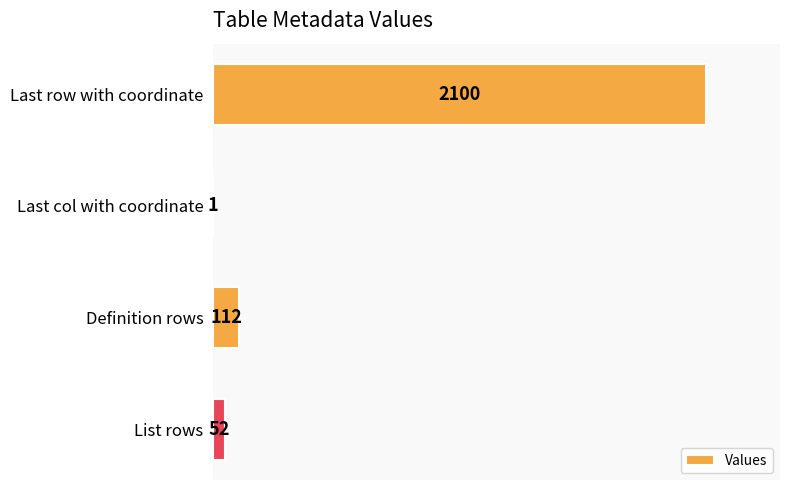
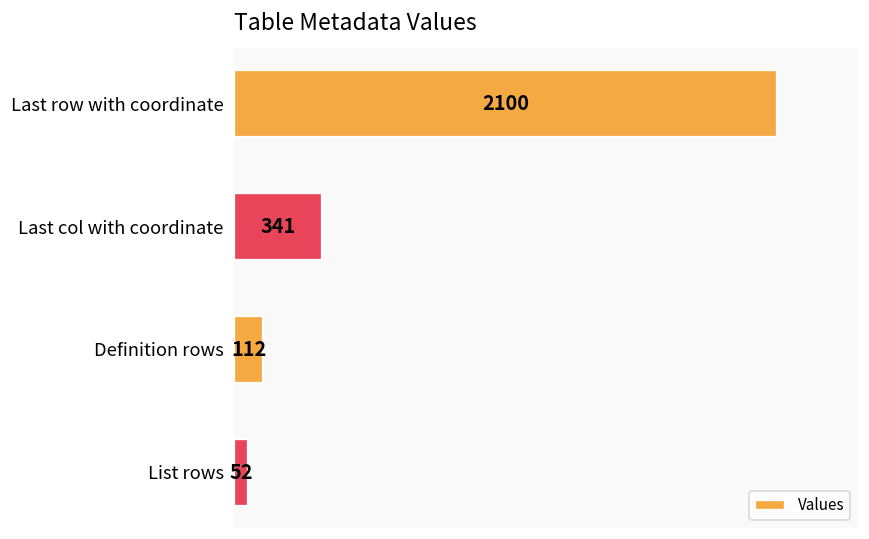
Last col with coordinate: 1 -> 341
